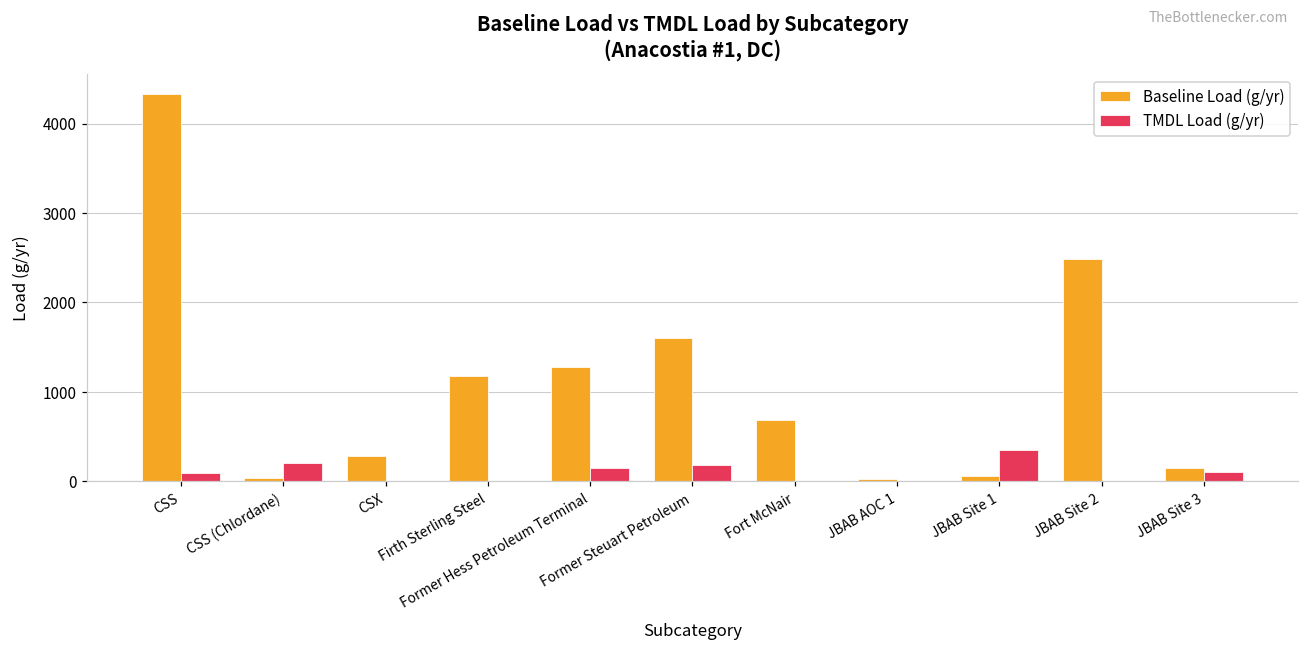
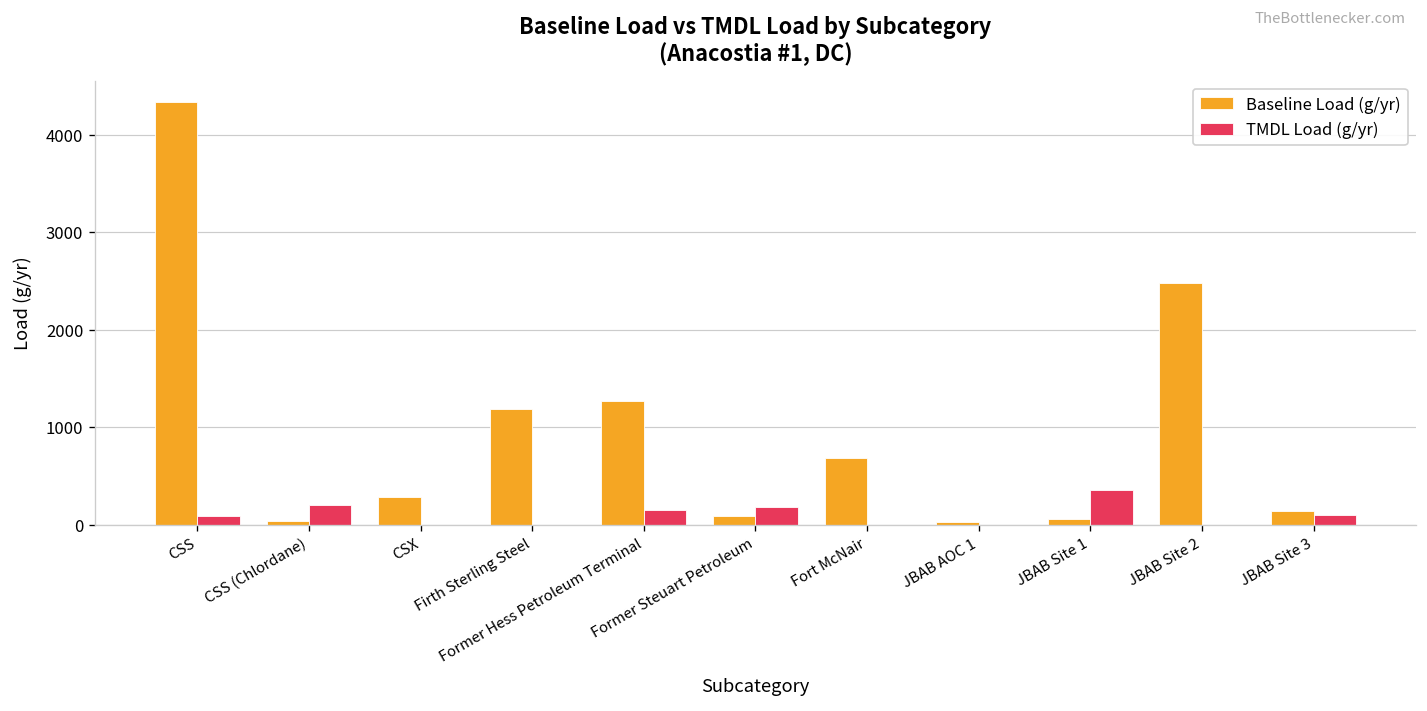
Baseline Load (g/yr), Former Steuart Petroleum: 1600 -> 100
